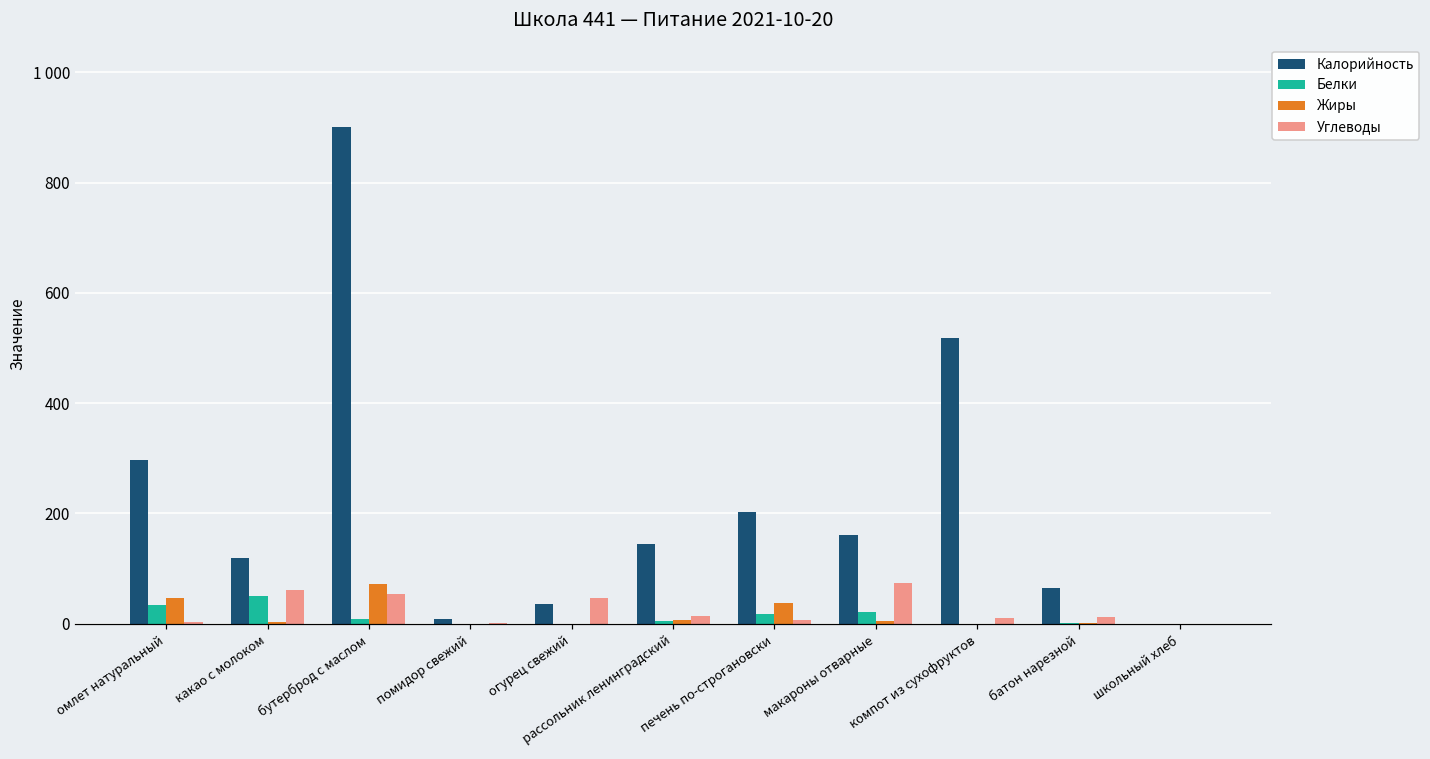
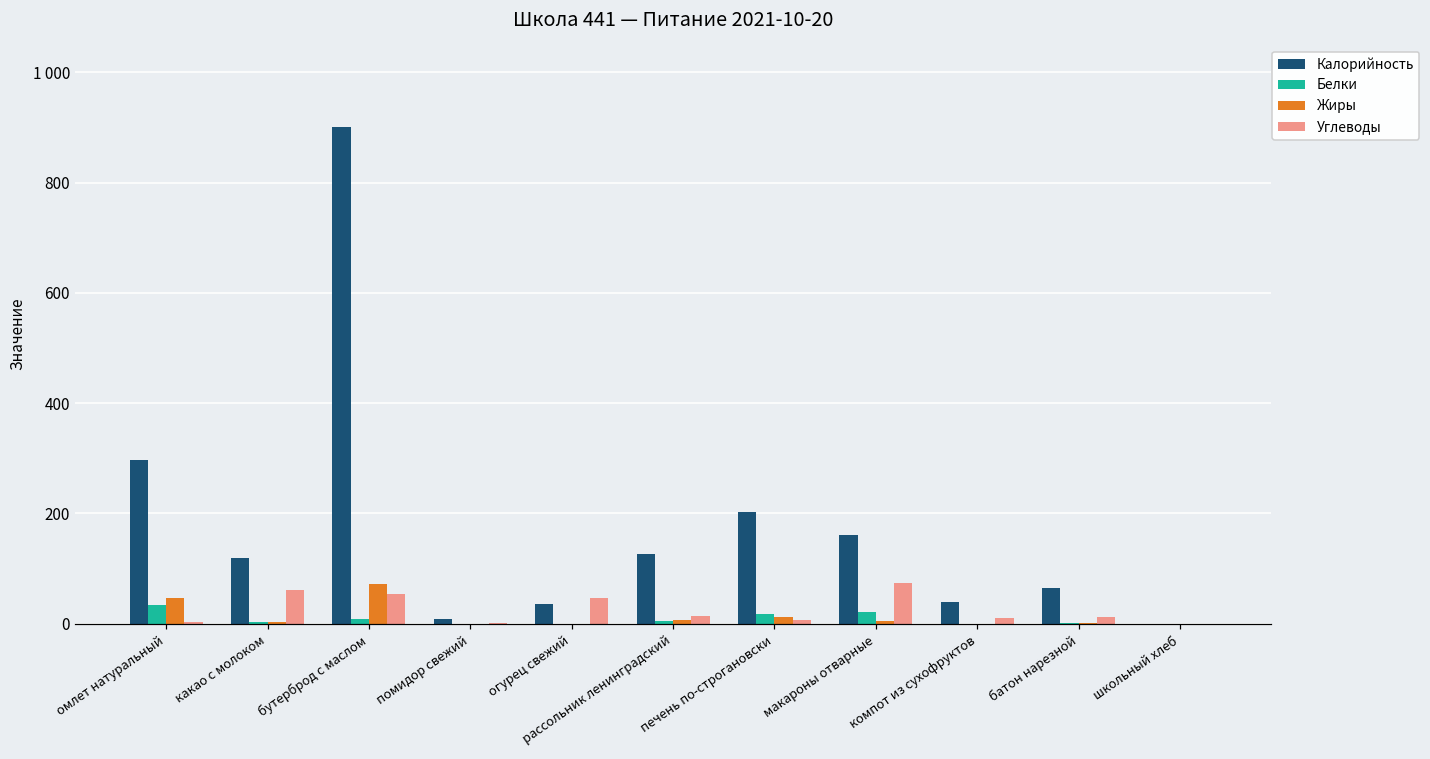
Белки, какао с молоком: 50 -> 0
Калорийность, рассольник ленинградский: 140 -> 130
Жиры, печень по-строгановски: 40 -> 10
Калорийность, компот из сухофруктов: 520 -> 40
